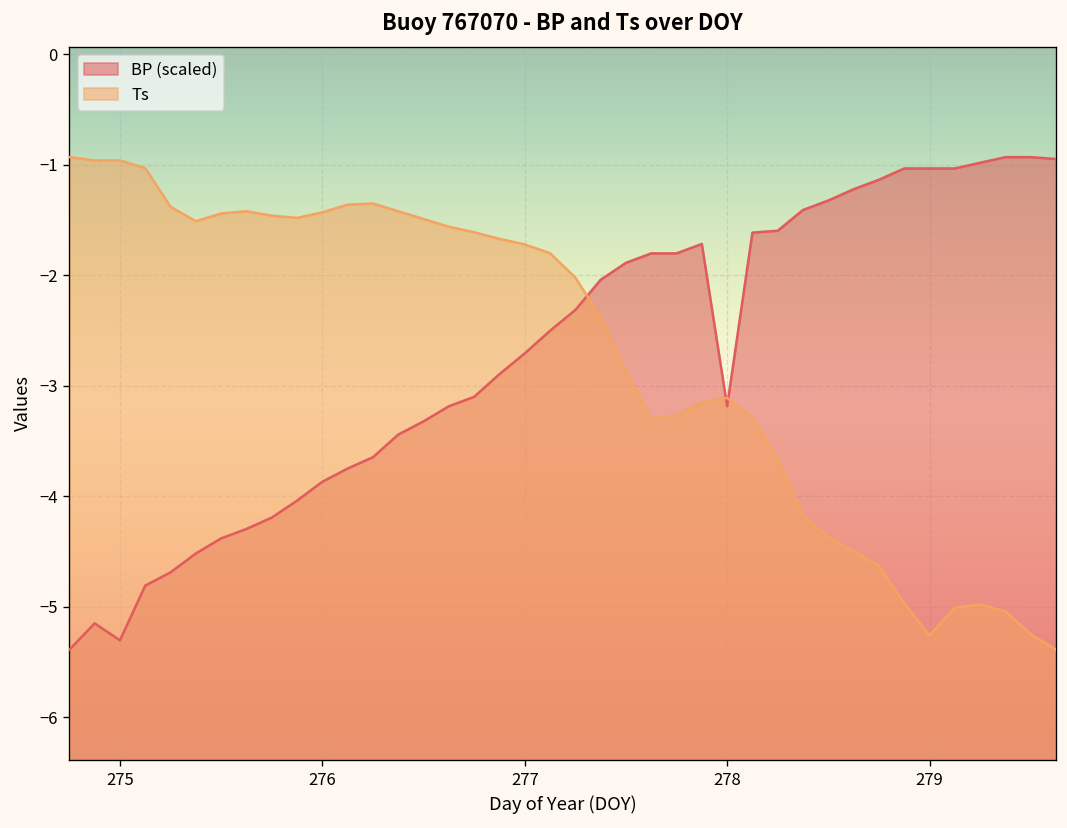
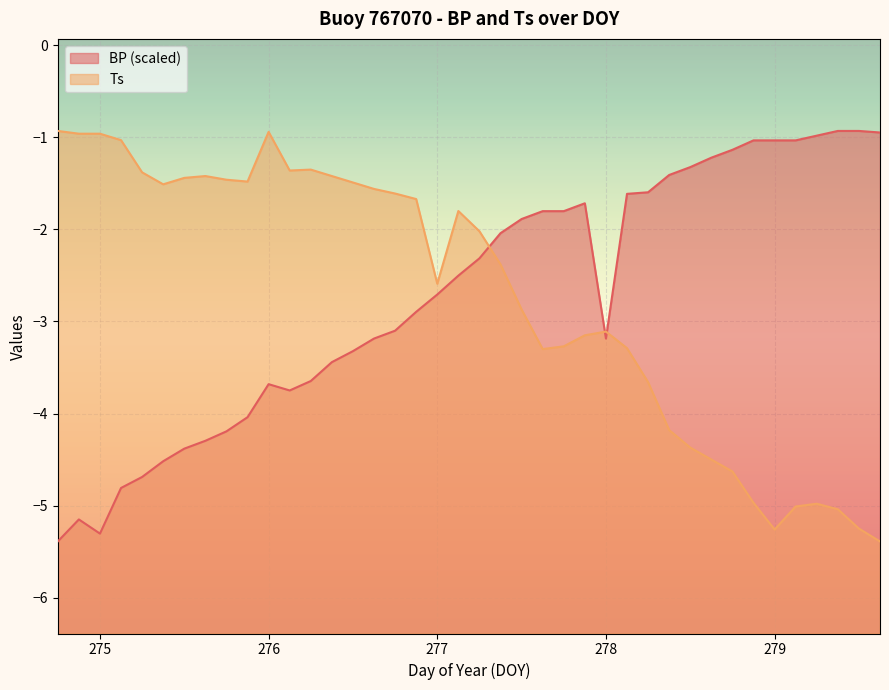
BP (scaled), 276: -3.9 -> -3.7
Ts, 276: -1.4 -> -0.9
Ts, 277: -1.7 -> -2.6
